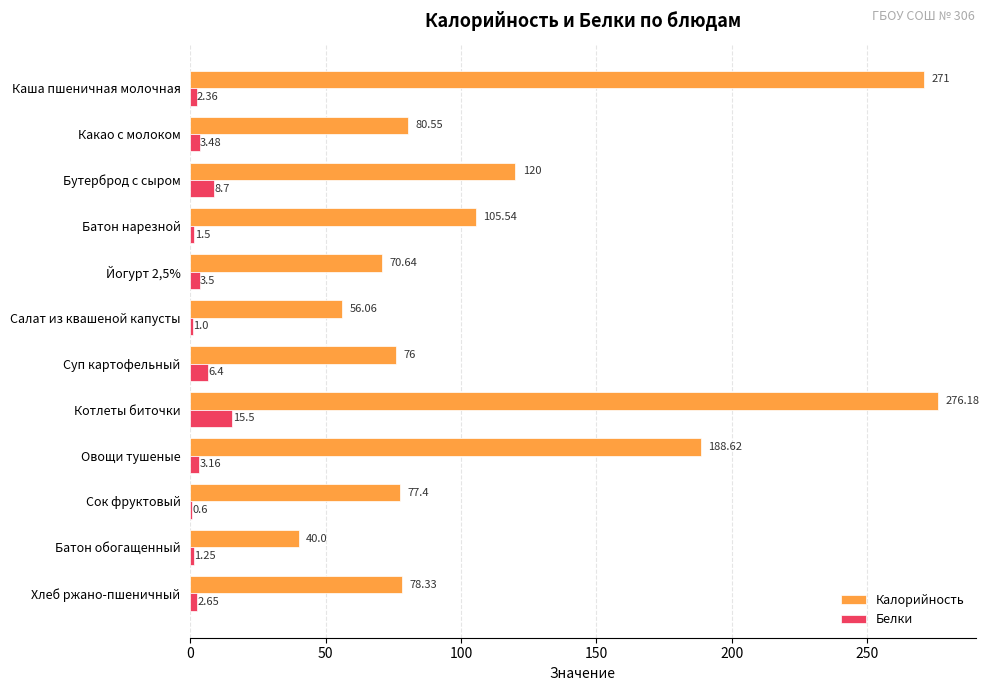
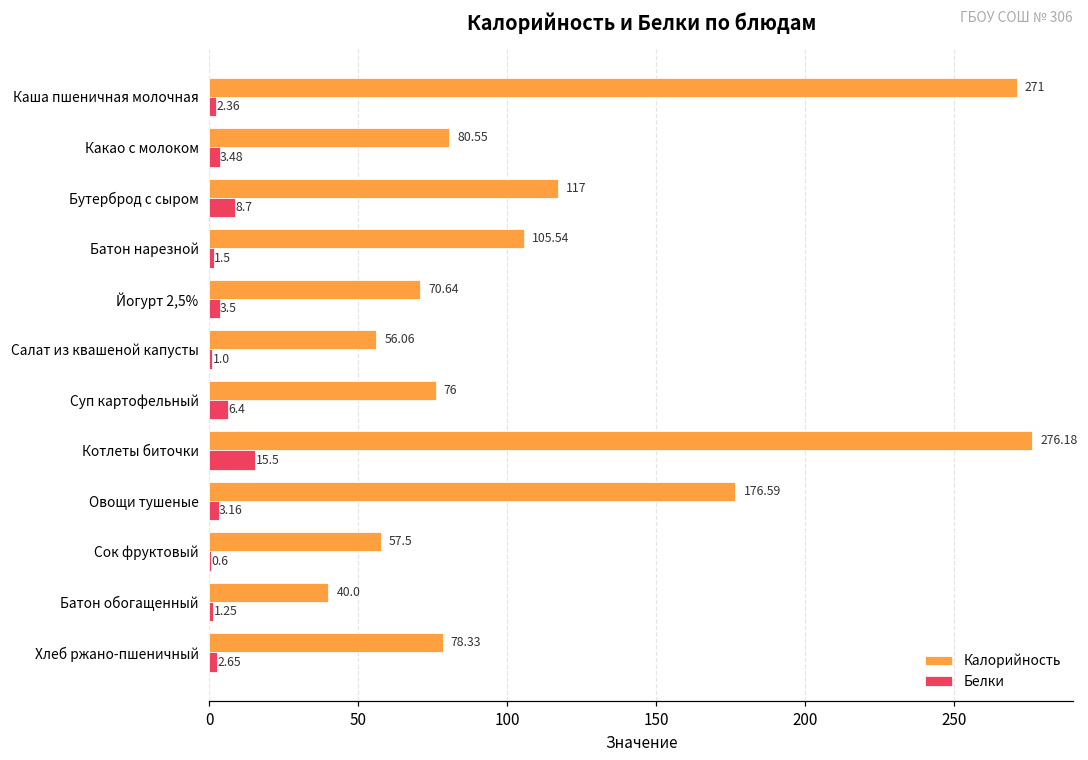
Калорийность, Бутерброд с сыром: 120 -> 117
Калорийность, Овощи тушеные: 188.62 -> 176.59
Калорийность, Сок фруктовый: 77.4 -> 57.5
